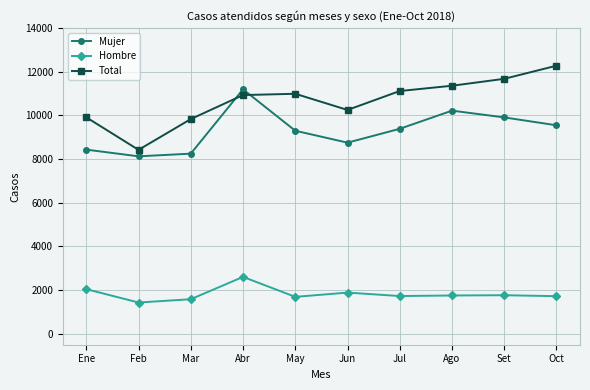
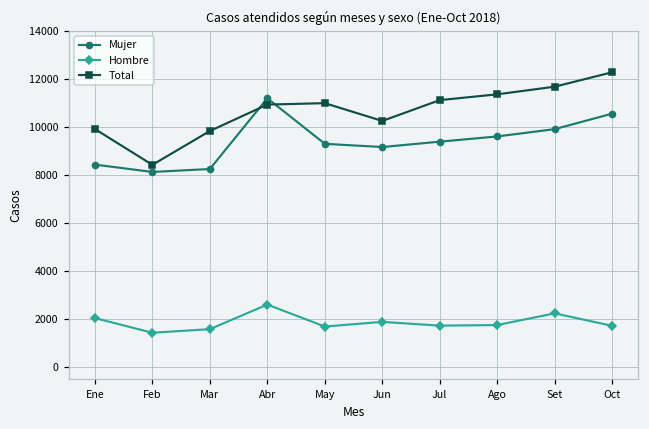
Mujer, Jun: 8700 -> 9200
Mujer, Ago: 10200 -> 9600
Hombre, Set: 1800 -> 2200
Mujer, Oct: 9500 -> 10500
